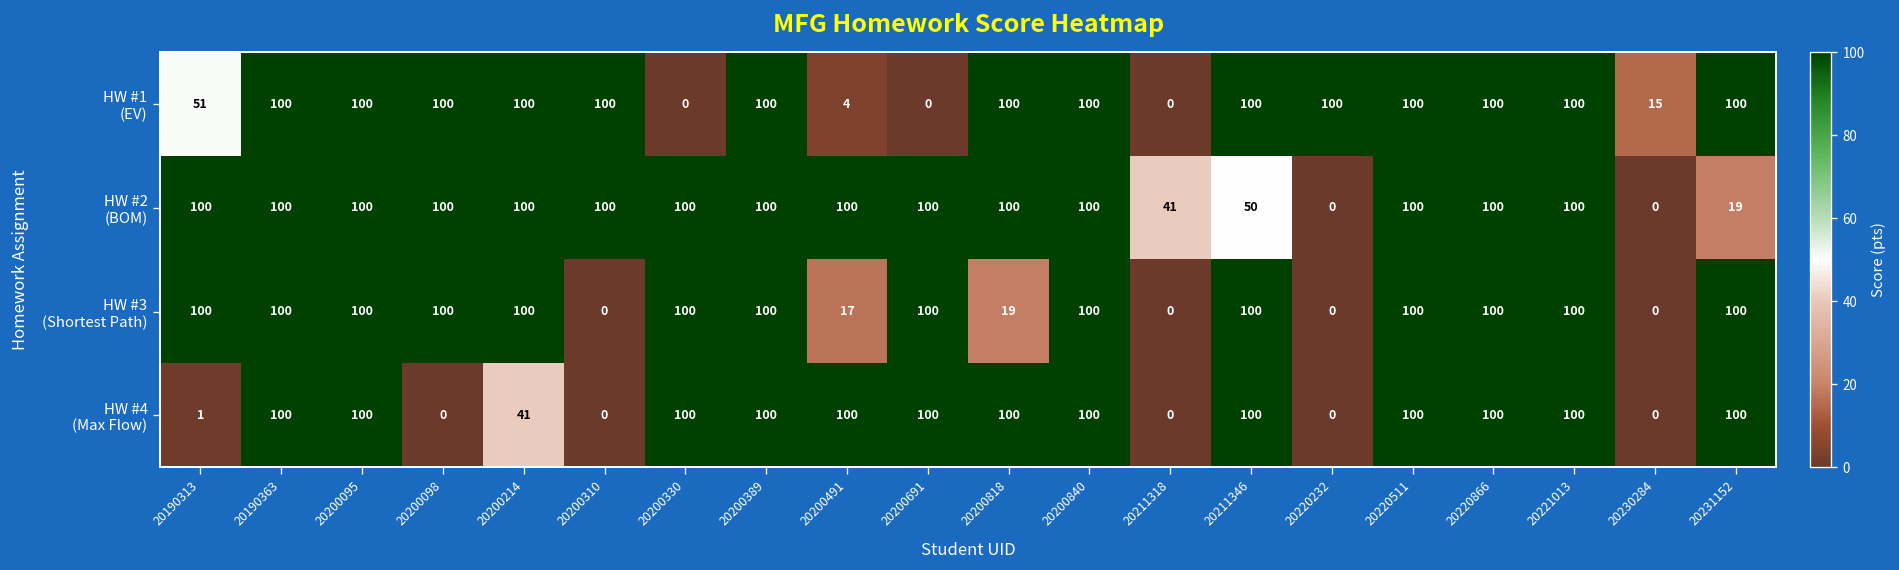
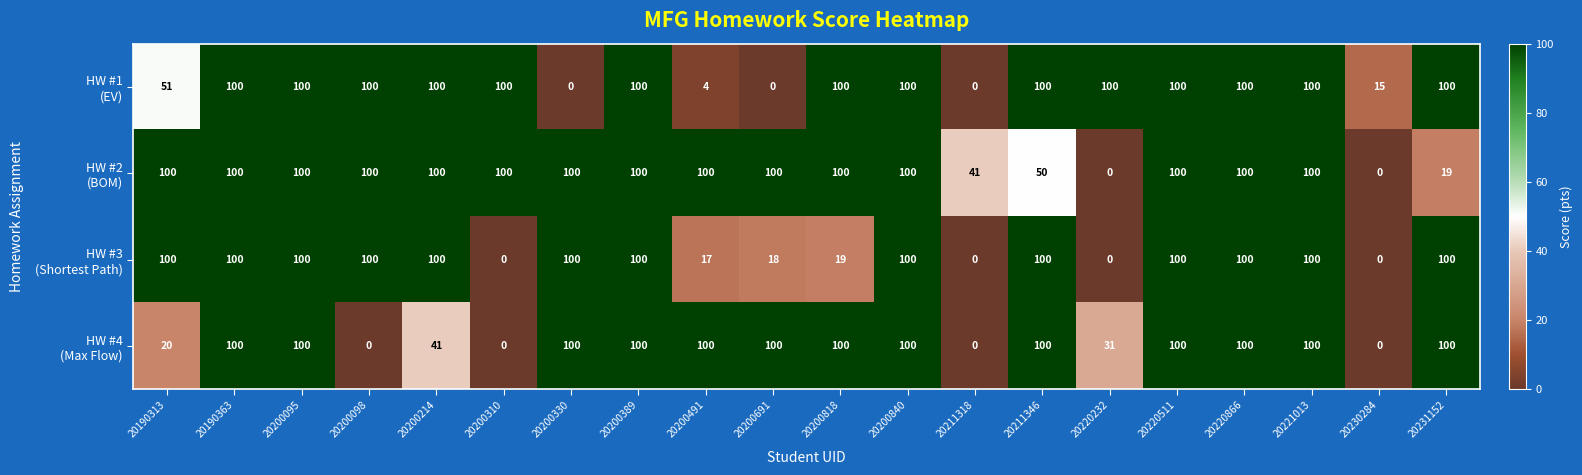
HW #3 (Shortest Path), 20200691: 100 -> 18
HW #4 (Max Flow), 20190313: 1 -> 20
HW #4 (Max Flow), 20220232: 0 -> 31
